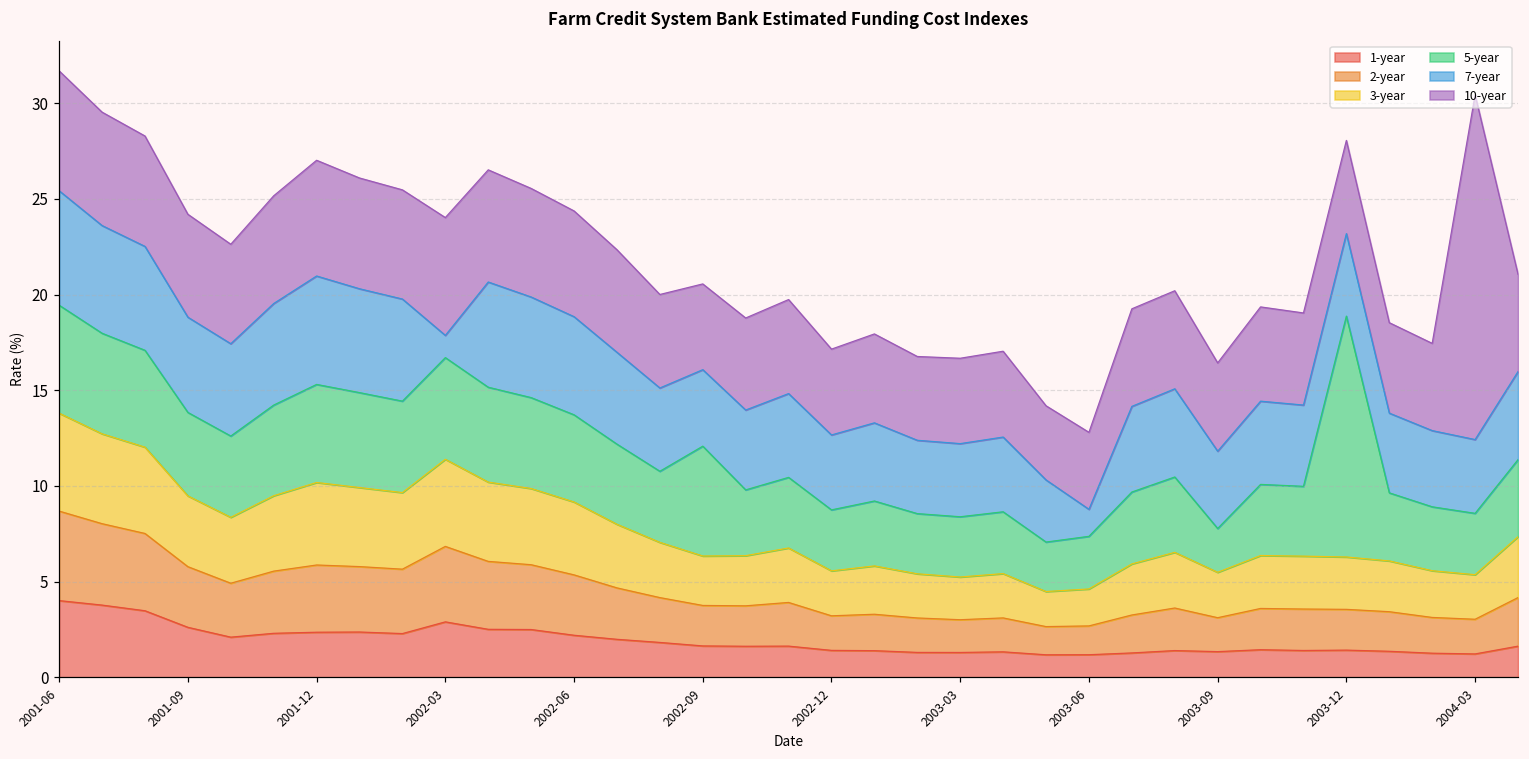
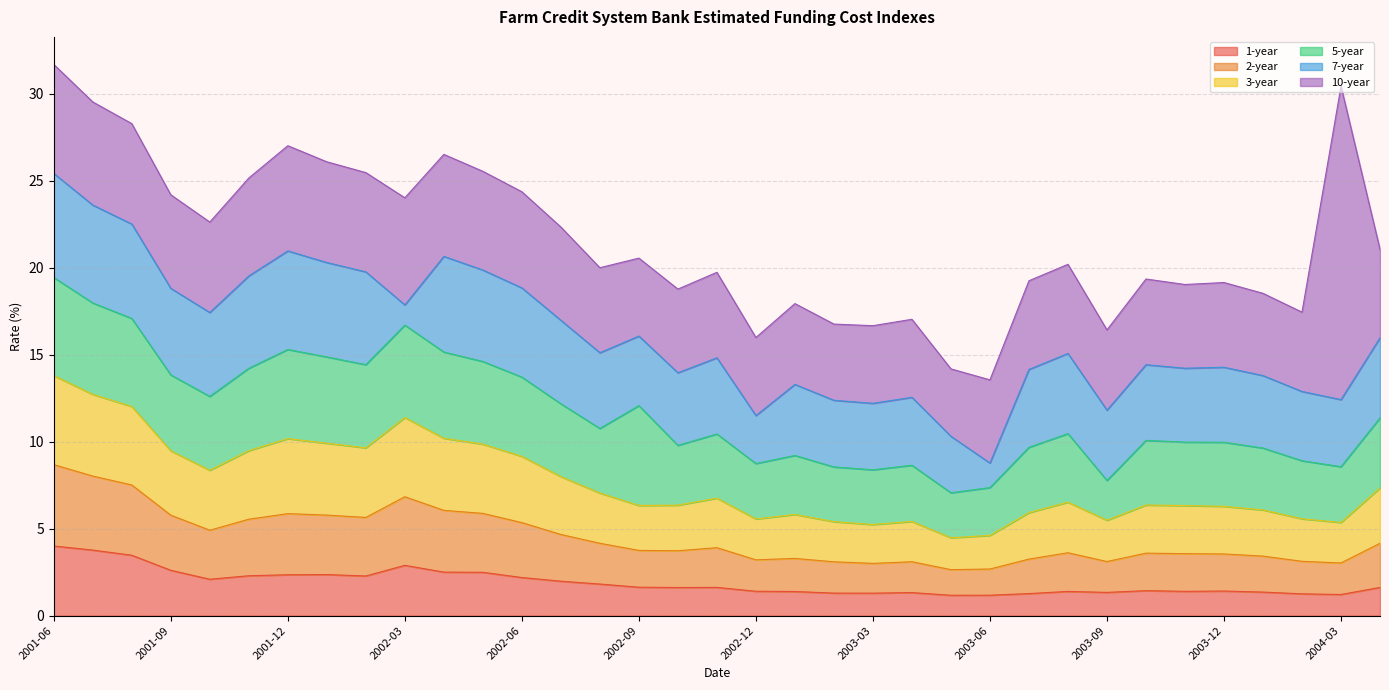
7-year, 2002-12: 3.9 -> 2.8
10-year, 2003-06: 4.0 -> 4.8
5-year, 2003-12: 12.6 -> 3.7
